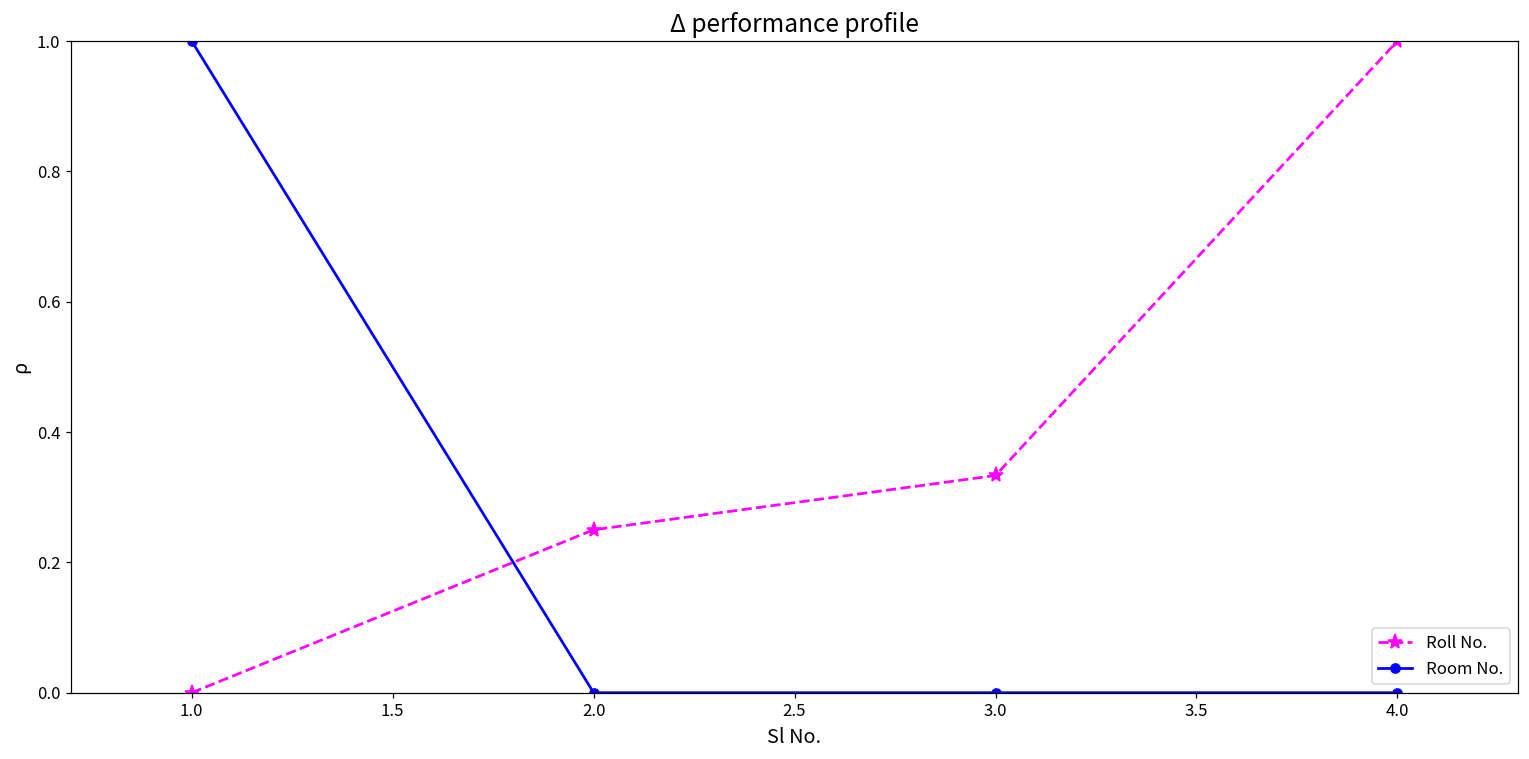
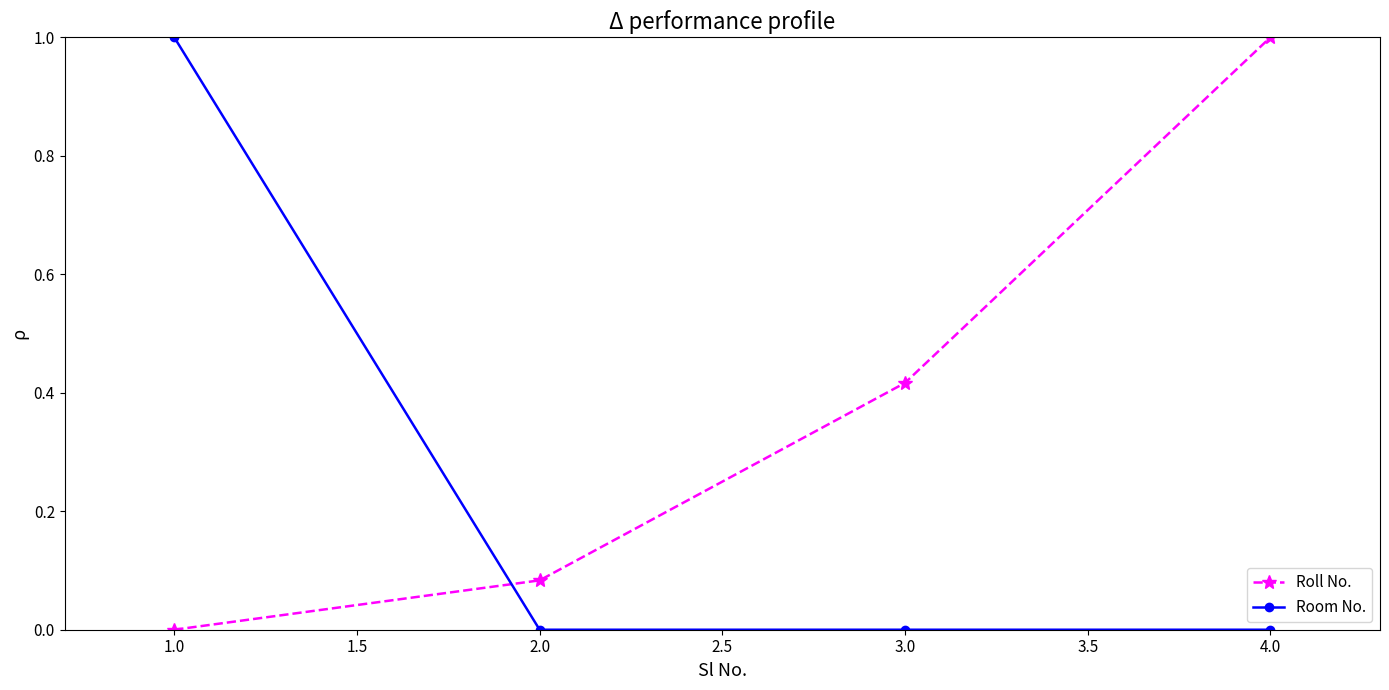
Roll No., 2.0: 0.25 -> 0.08
Roll No., 3.0: 0.33 -> 0.42
